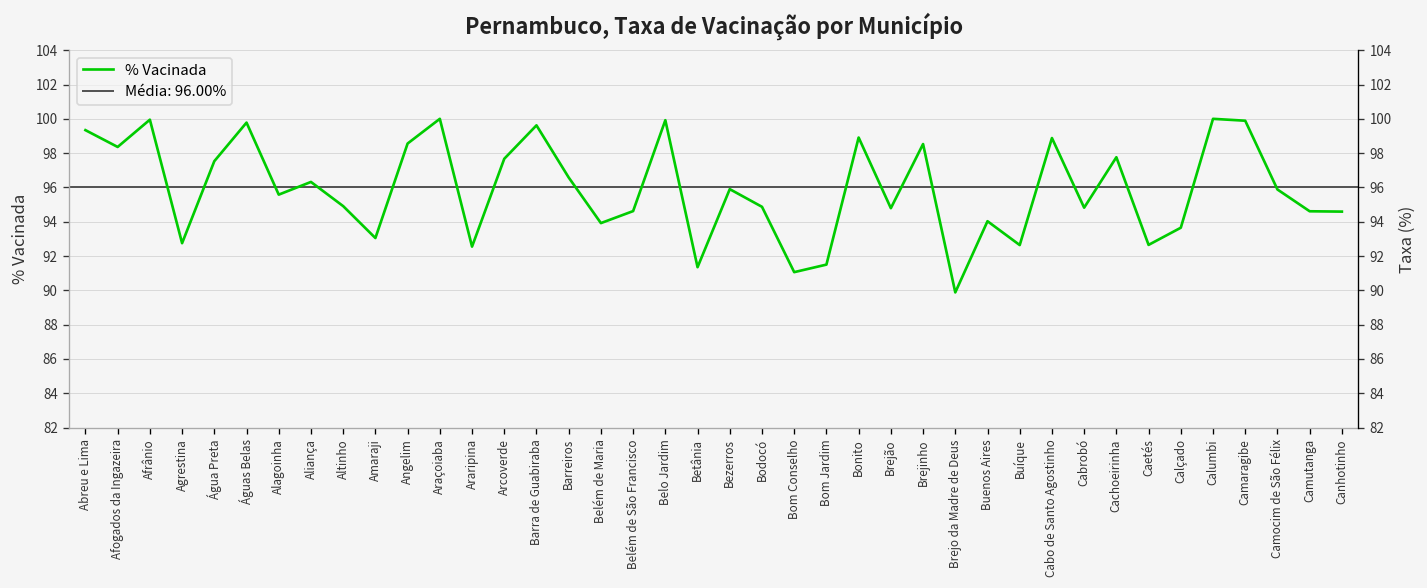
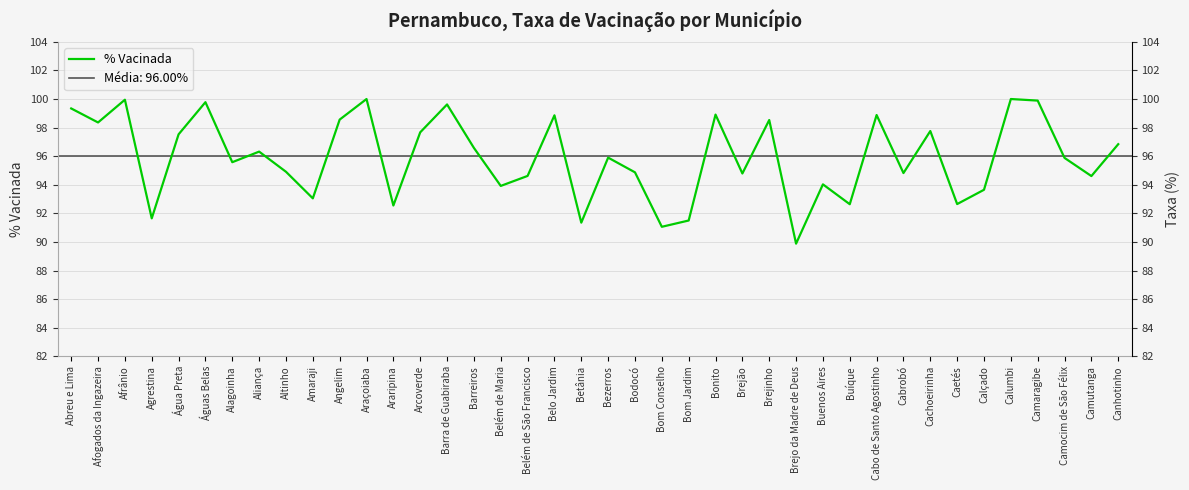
Agrestina: 92.8 -> 91.7
Belo Jardim: 99.9 -> 98.9
Canhotinho: 94.6 -> 96.8
